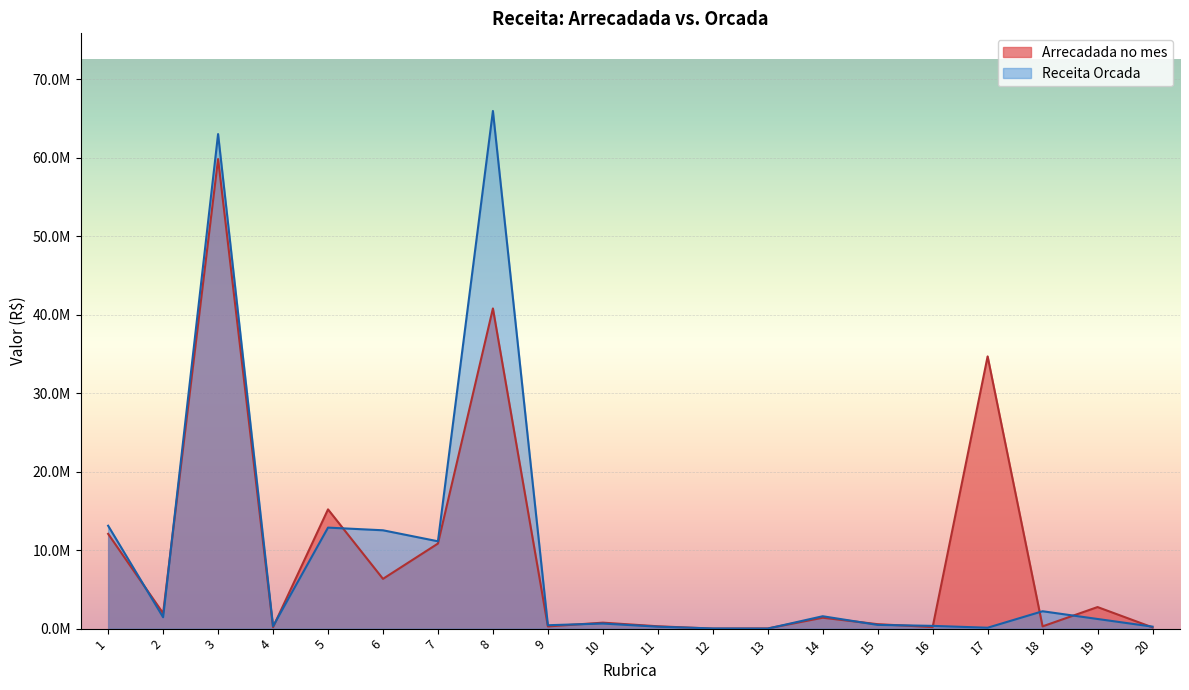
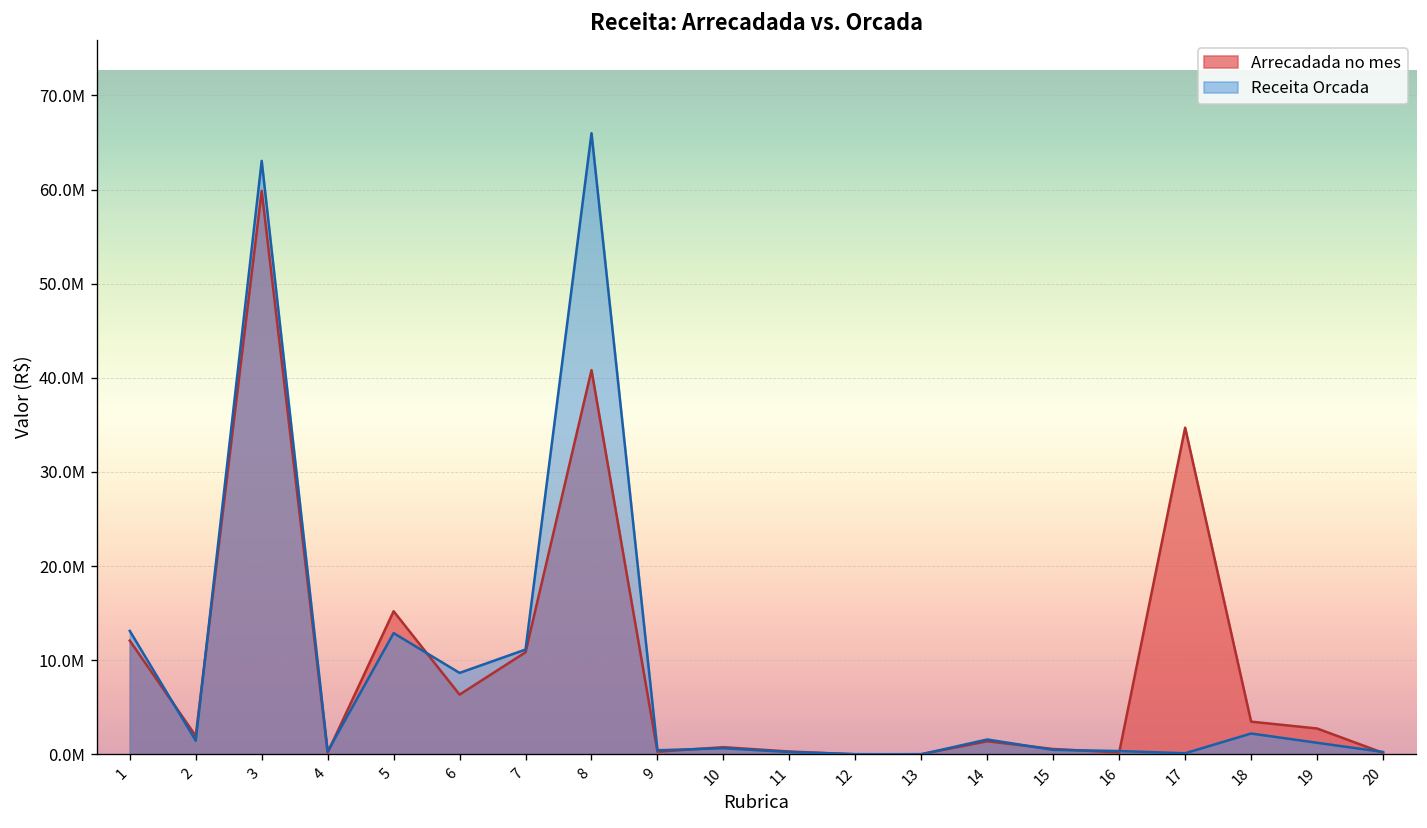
Receita Orcada, 6: 13000000 -> 9000000
Arrecadada no mes, 18: 0 -> 3000000
